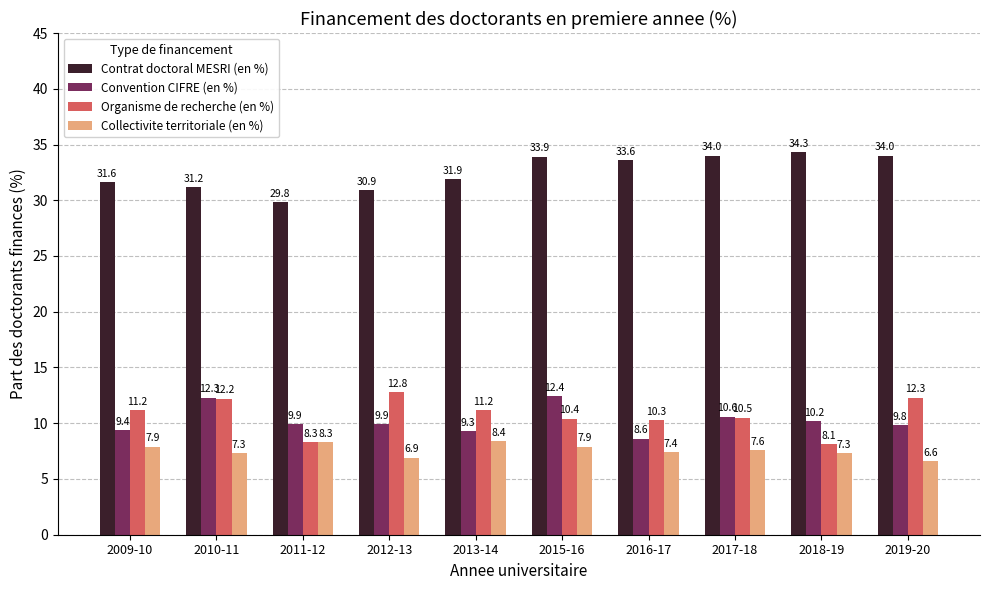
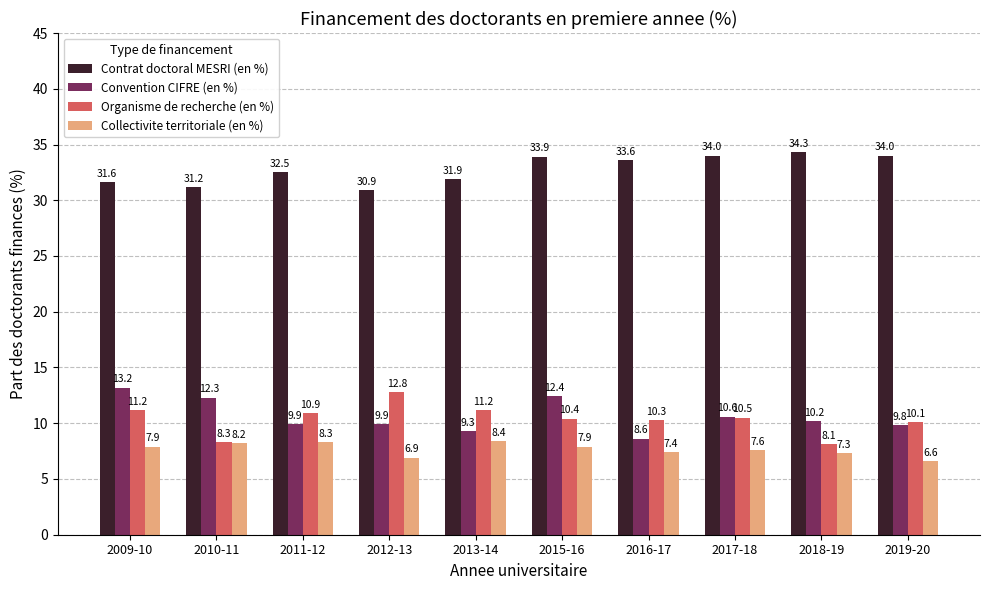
Convention CIFRE (en %), 2009-10: 9.4 -> 13.2
Organisme de recherche (en %), 2010-11: 12.2 -> 8.3
Collectivite territoriale (en %), 2010-11: 7.3 -> 8.2
Contrat doctoral MESRI (en %), 2011-12: 29.8 -> 32.5
Organisme de recherche (en %), 2011-12: 8.3 -> 10.9
Organisme de recherche (en %), 2019-20: 12.3 -> 10.1
